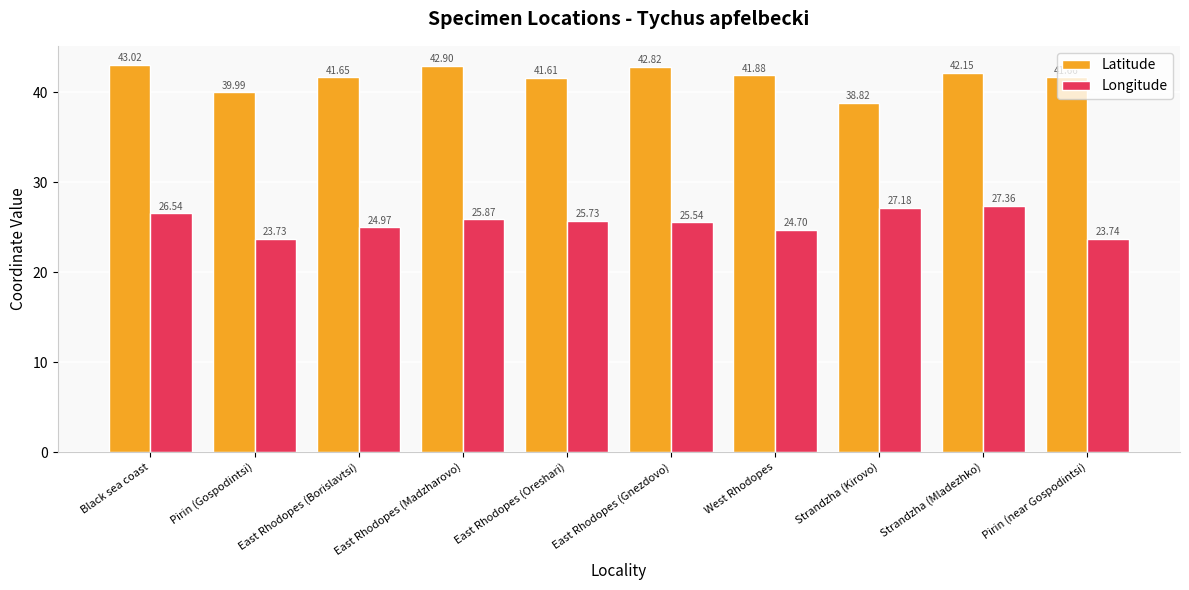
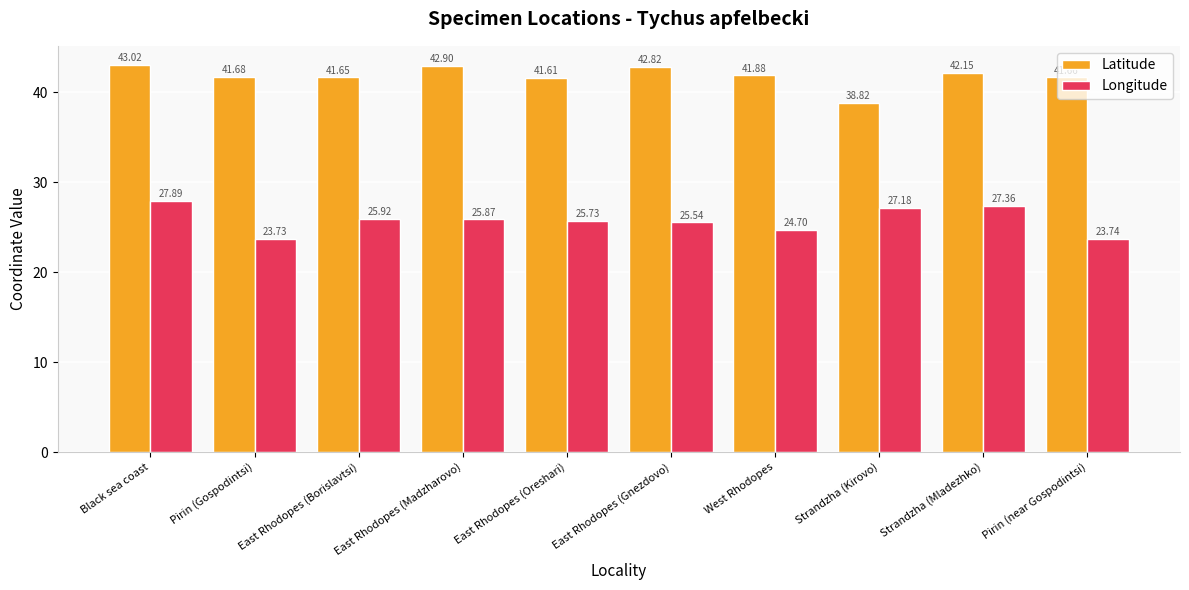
Longitude, Black sea coast: 26.54 -> 27.89
Latitude, Pirin (Gospodintsi): 39.99 -> 41.68
Longitude, East Rhodopes (Borislavtsi): 24.97 -> 25.92
